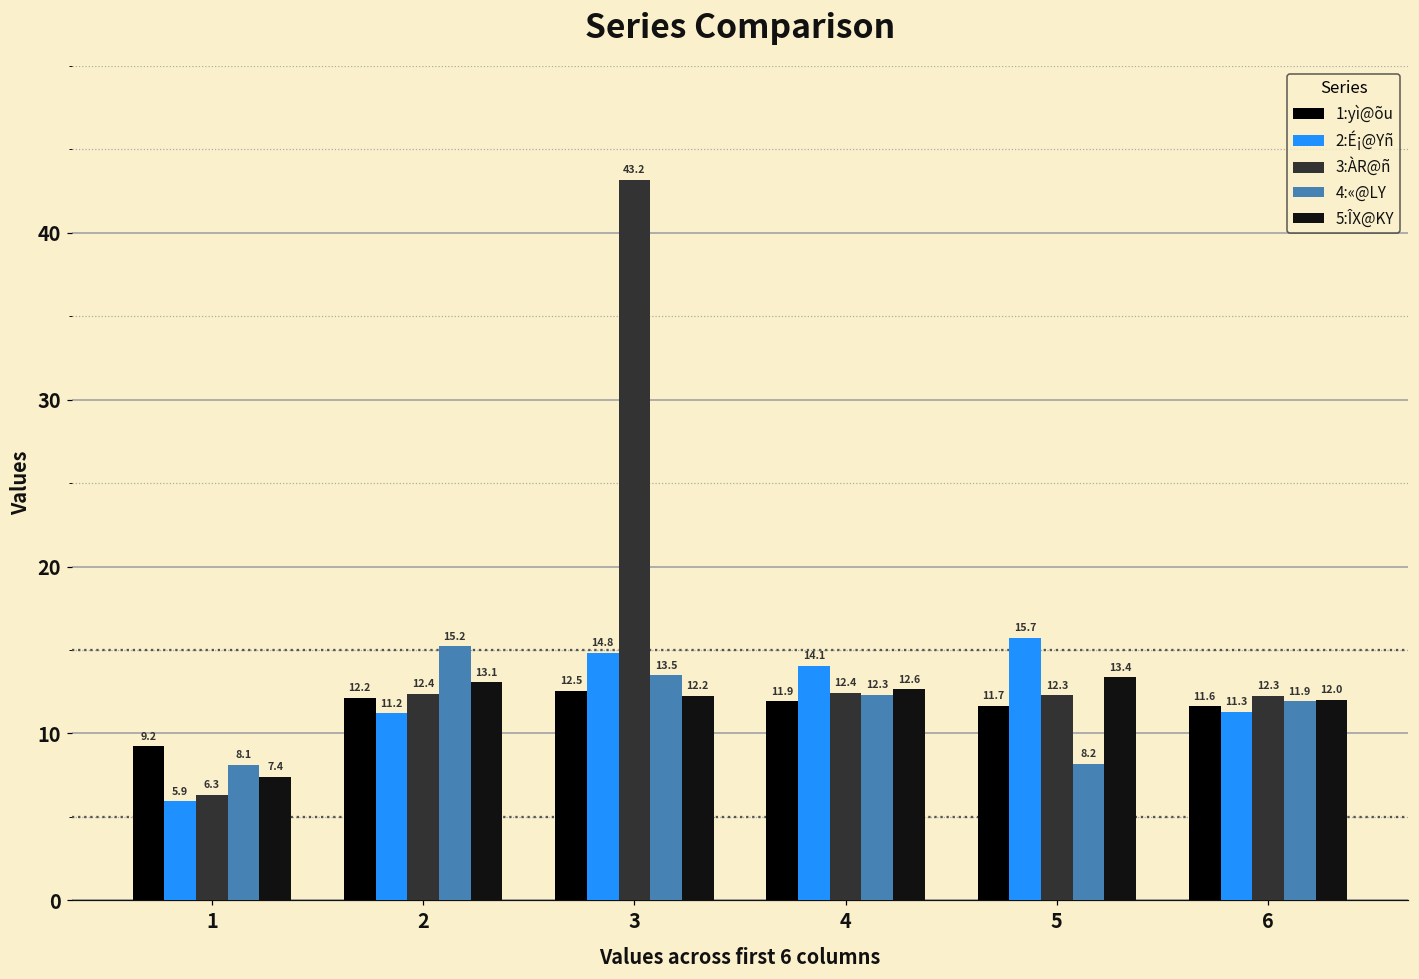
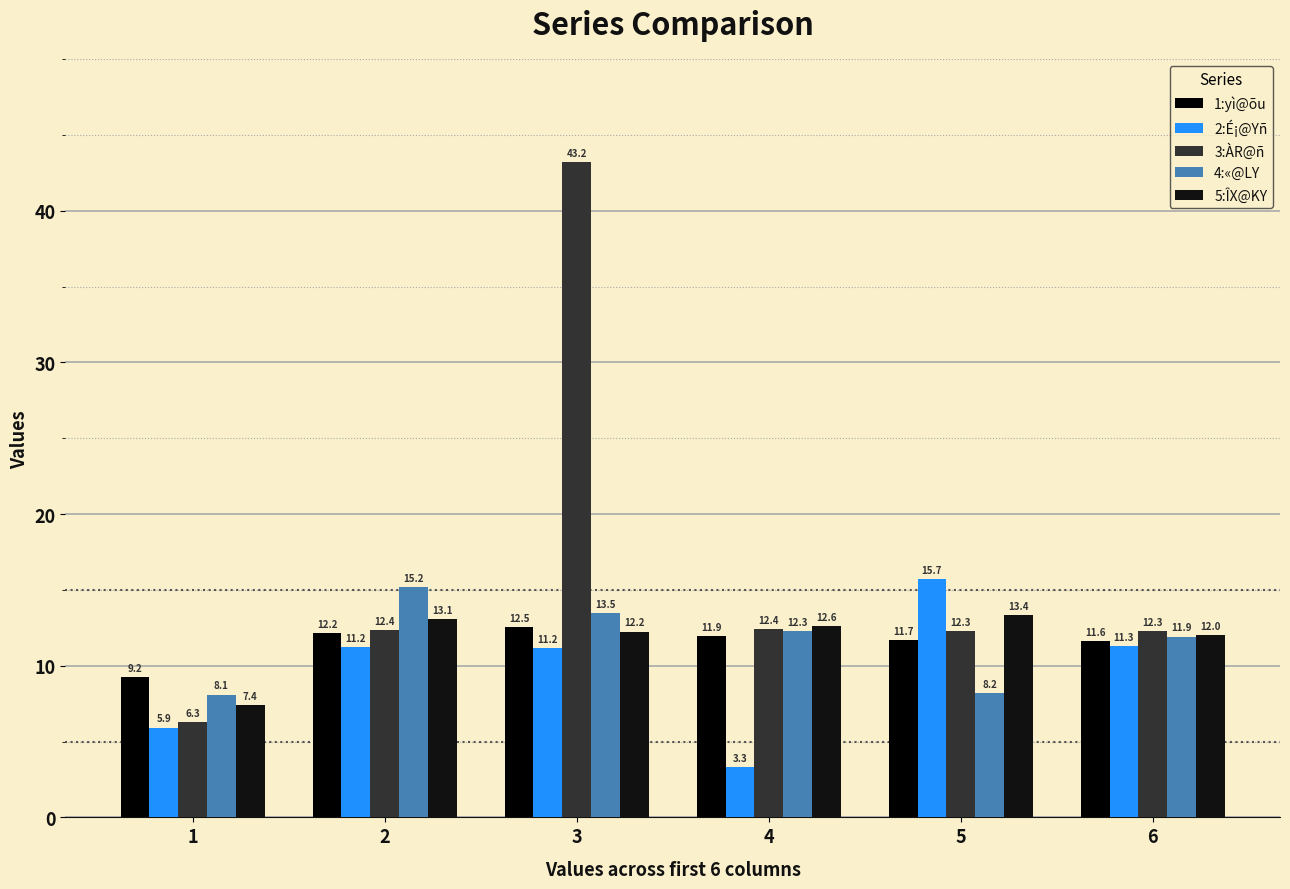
2:É¡@Yñ, 3: 14.8 -> 11.2
2:É¡@Yñ, 4: 14.1 -> 3.3
